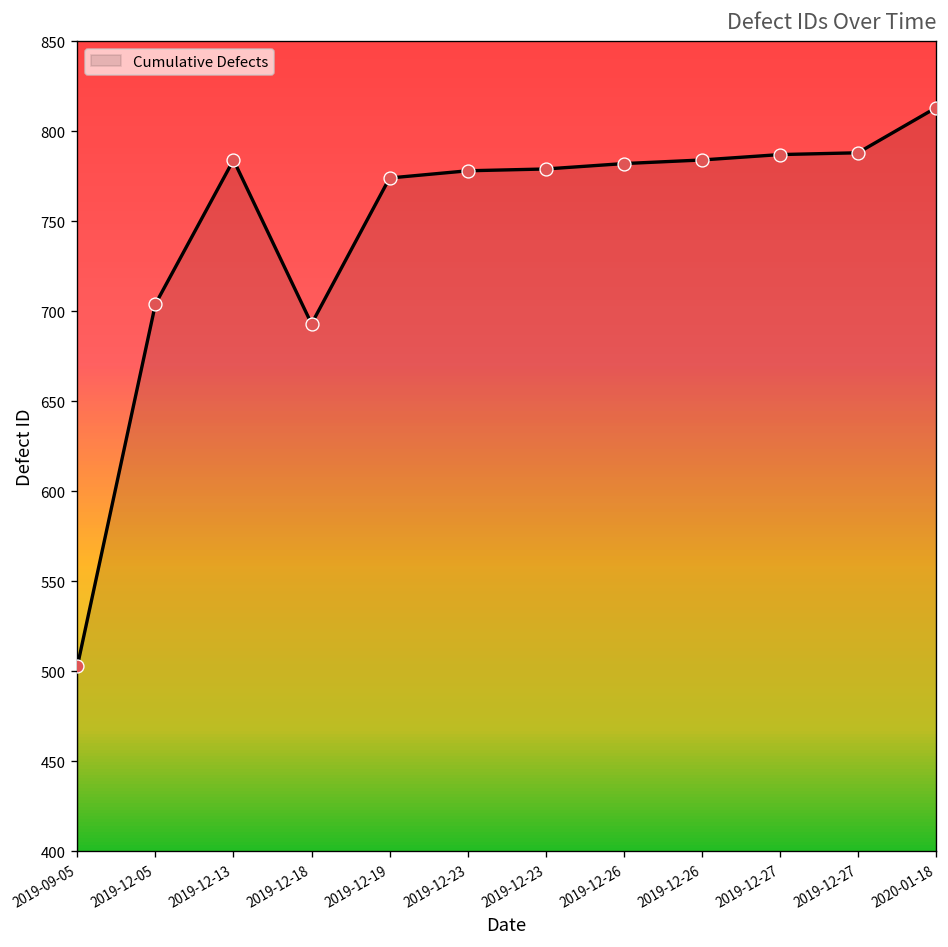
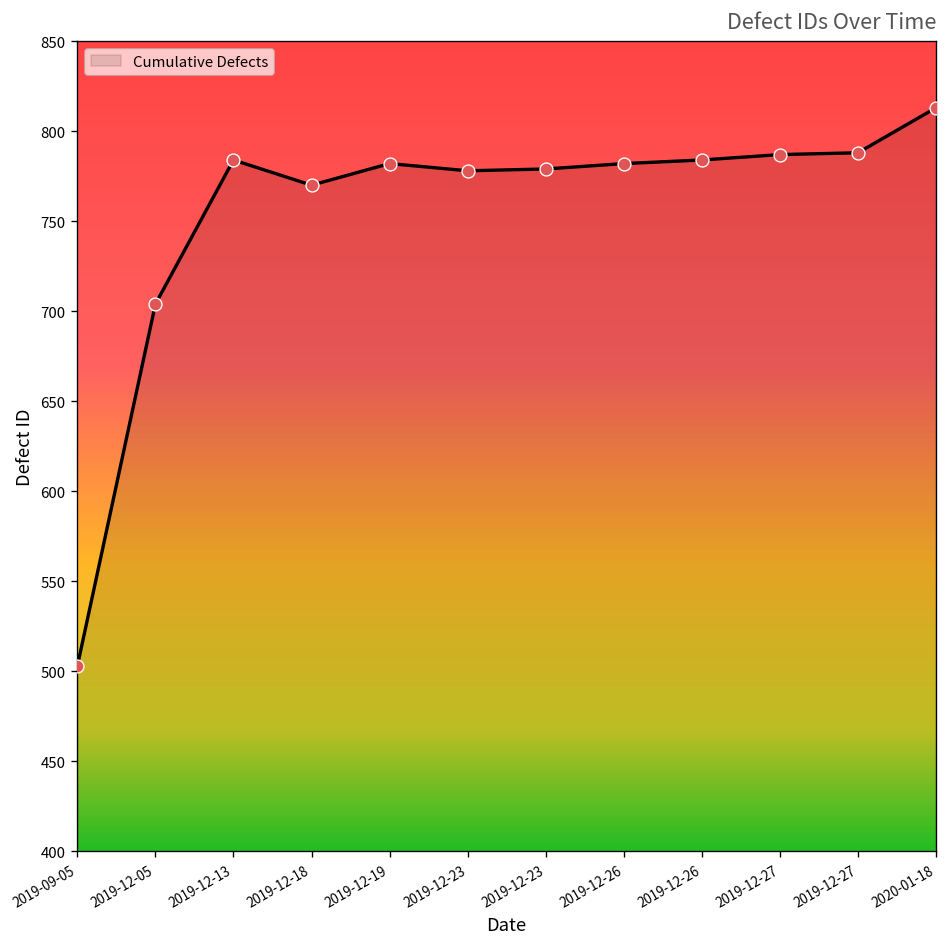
2019-12-18: 693 -> 770
2019-12-19: 774 -> 782
